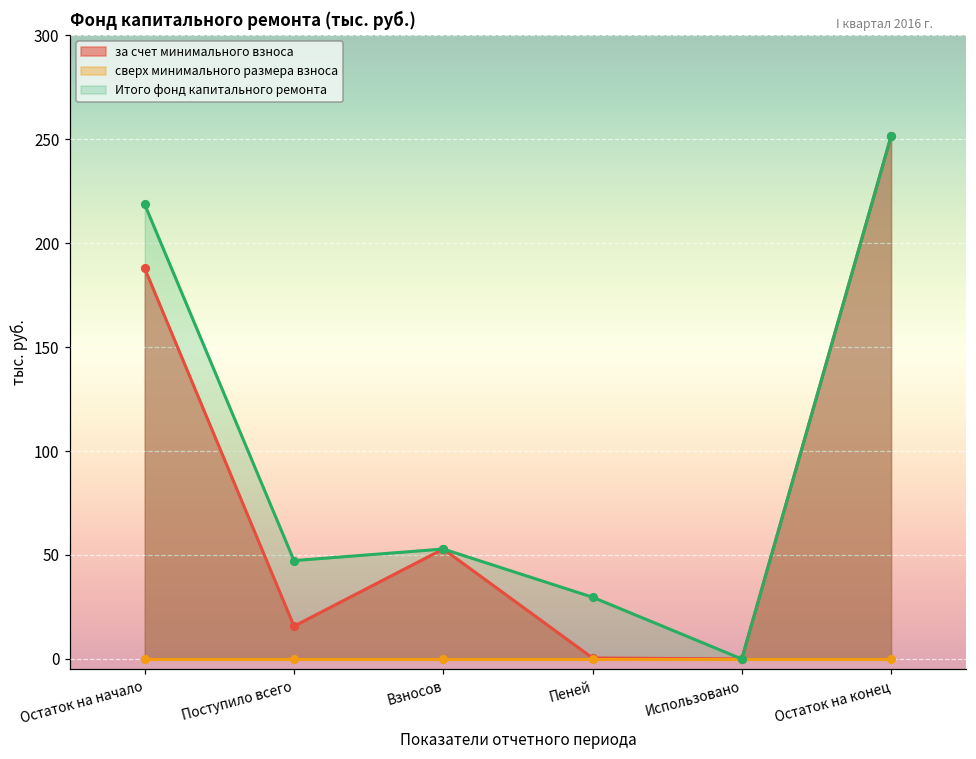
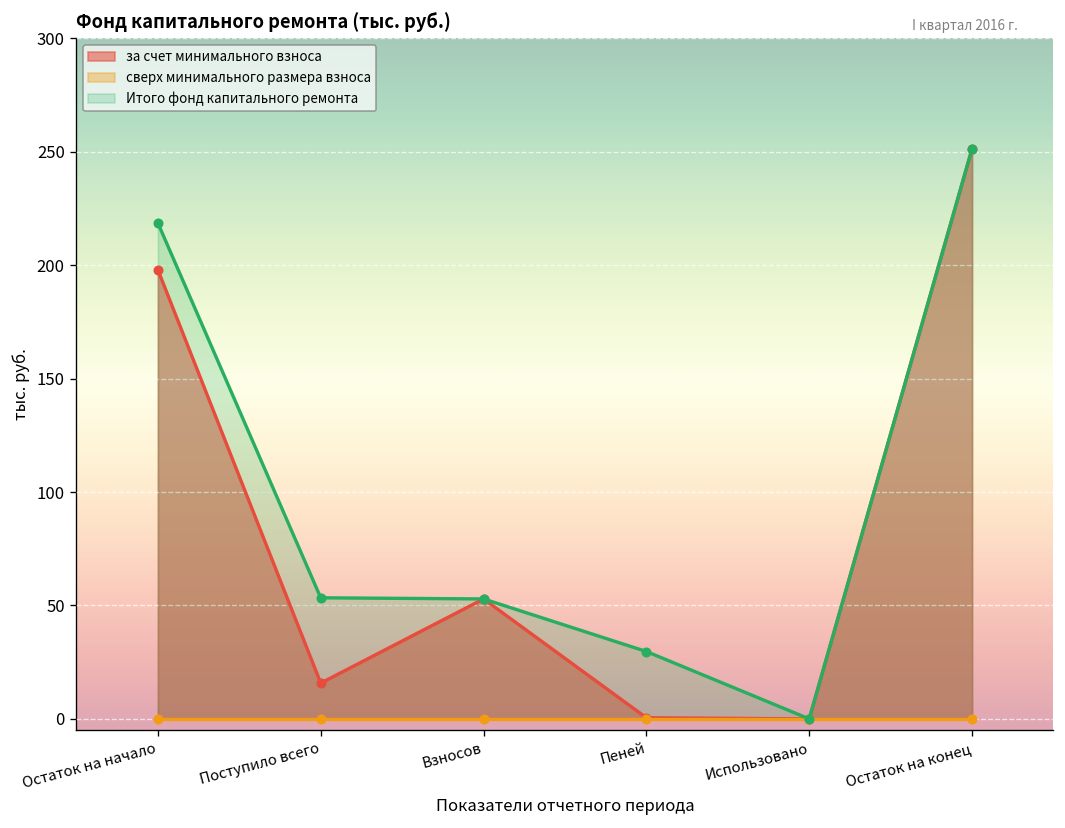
за счет минимального взноса, Остаток на начало: 188 -> 198
Итого фонд капитального ремонта, Поступило всего: 47 -> 53
